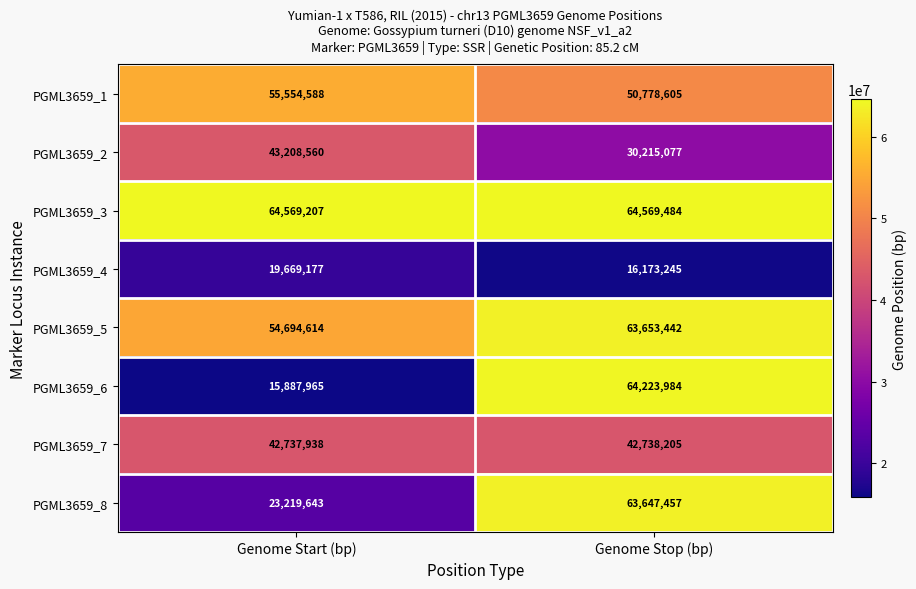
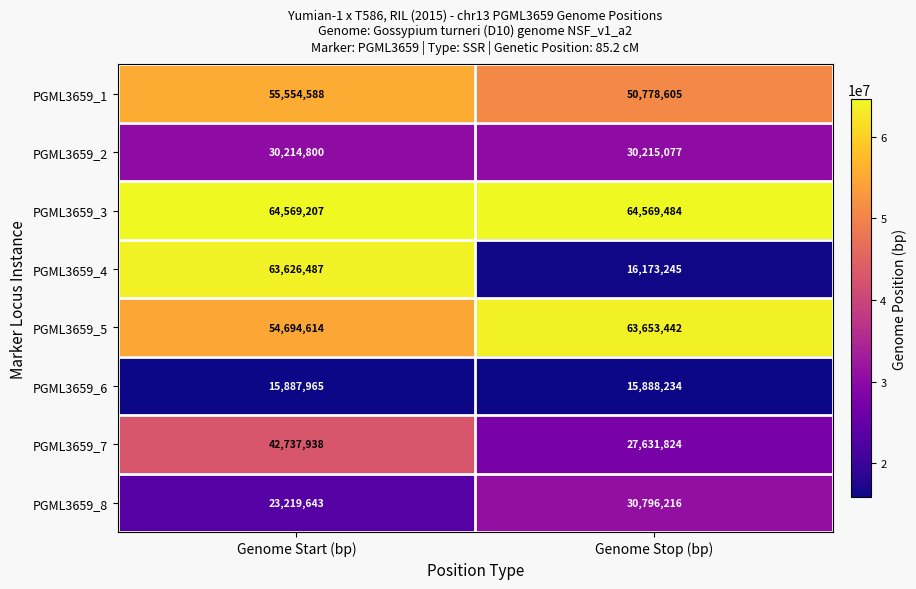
PGML3659_2, Genome Start (bp): 43,208,560 -> 30,214,800
PGML3659_4, Genome Start (bp): 19,669,177 -> 63,626,487
PGML3659_6, Genome Stop (bp): 64,223,984 -> 15,888,234
PGML3659_7, Genome Stop (bp): 42,738,205 -> 27,631,824
PGML3659_8, Genome Stop (bp): 63,647,457 -> 30,796,216
